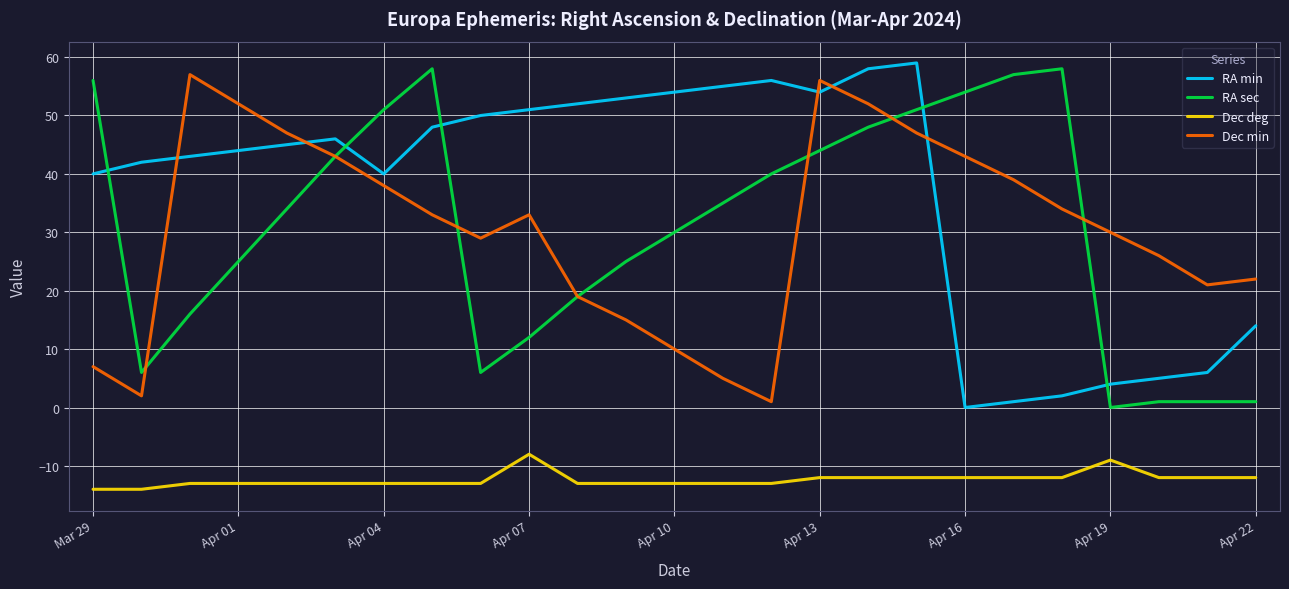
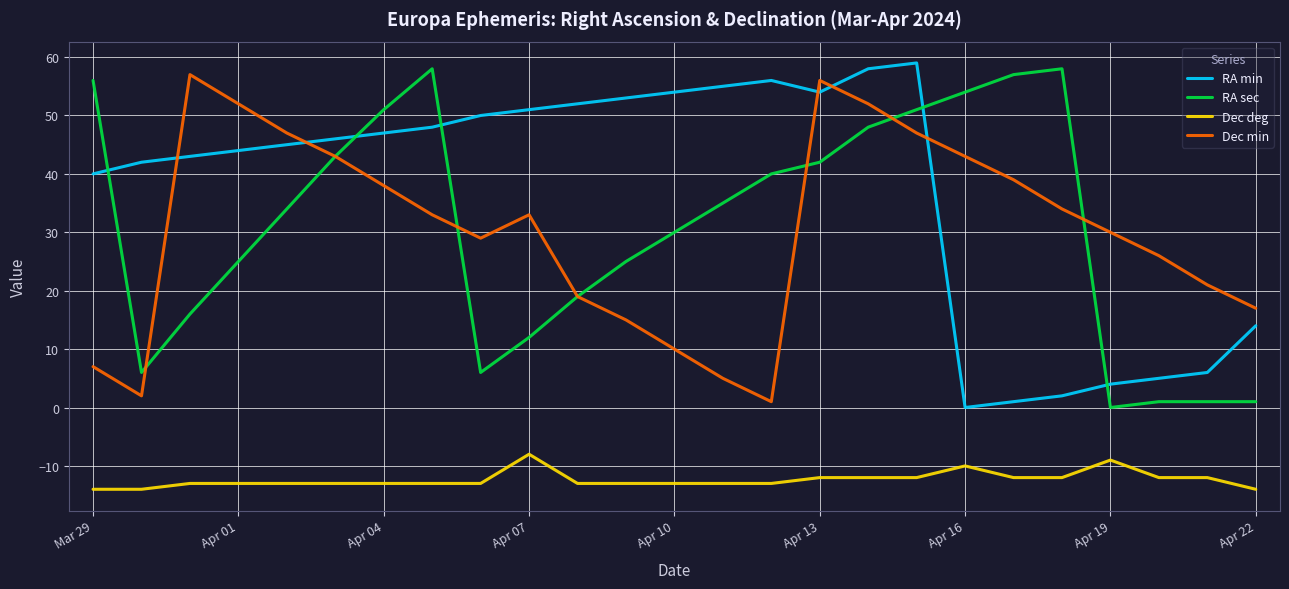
RA min, Apr 04: 40 -> 47
RA sec, Apr 13: 44 -> 42
Dec deg, Apr 16: -12 -> -10
Dec deg, Apr 22: -12 -> -14
Dec min, Apr 22: 22 -> 17
